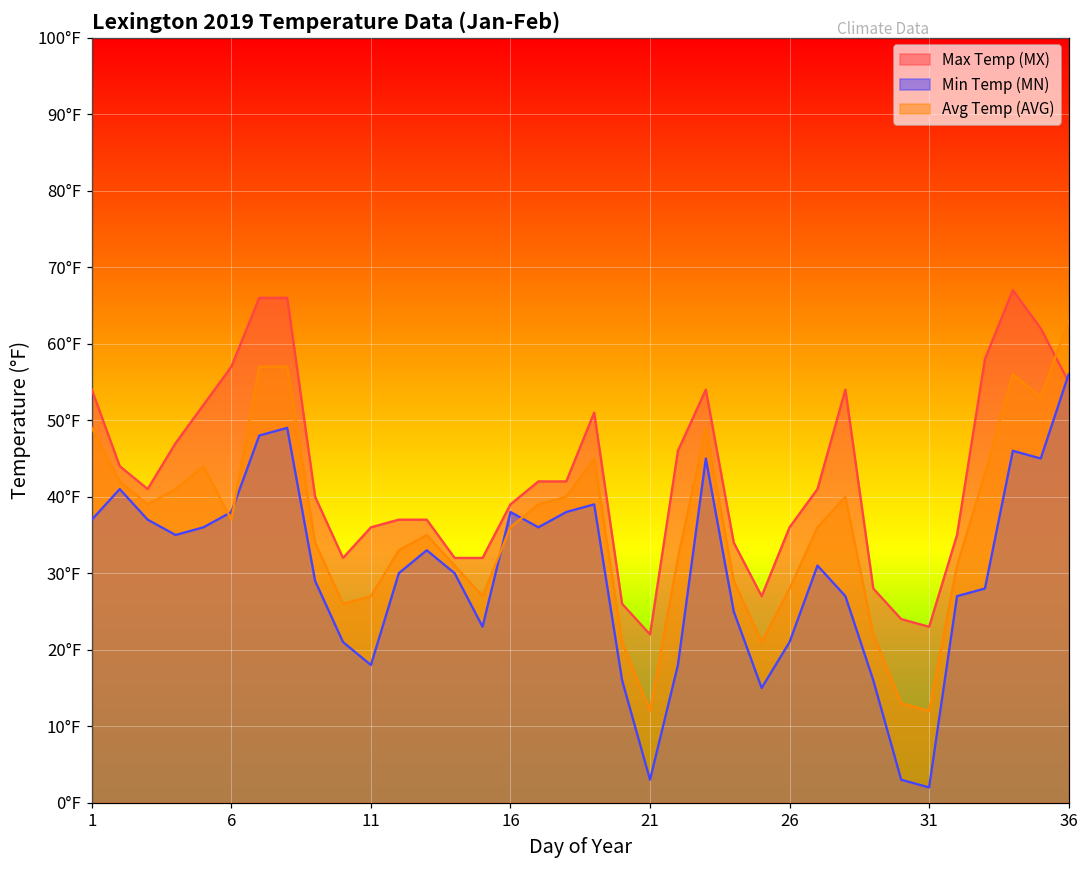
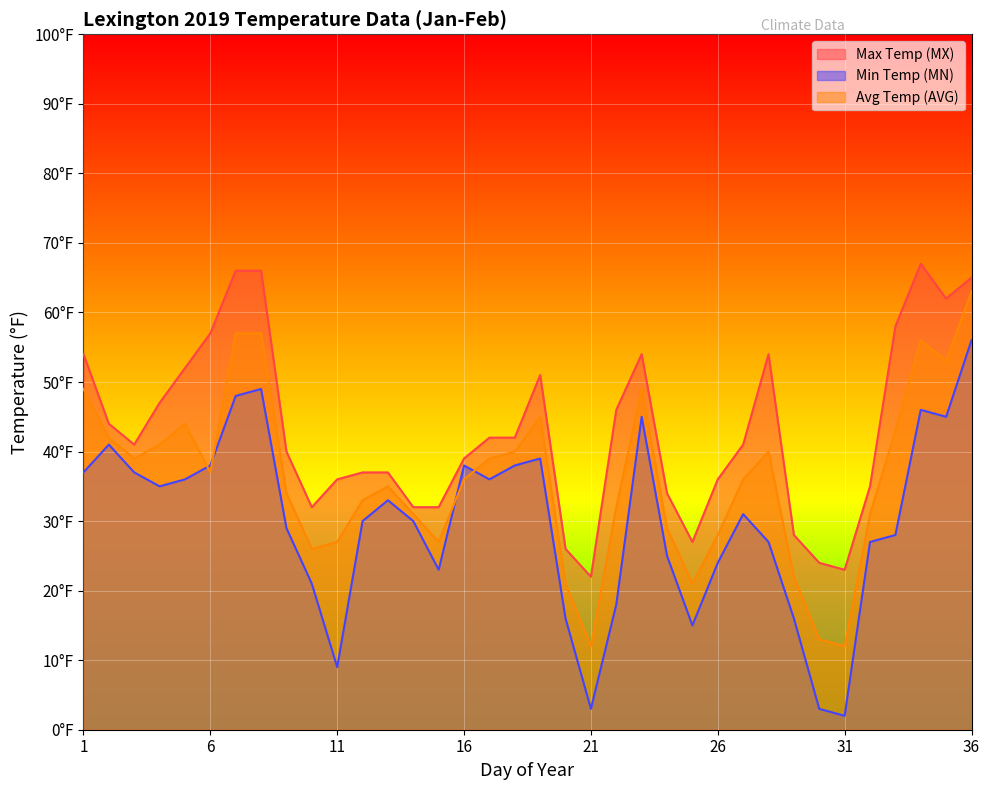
Min Temp (MN), 11: 18°F -> 9°F
Min Temp (MN), 26: 21°F -> 24°F
Max Temp (MX), 36: 55°F -> 65°F
